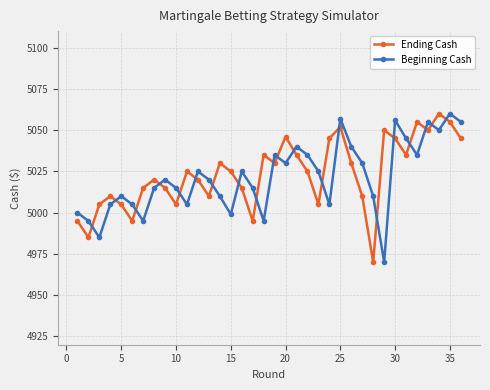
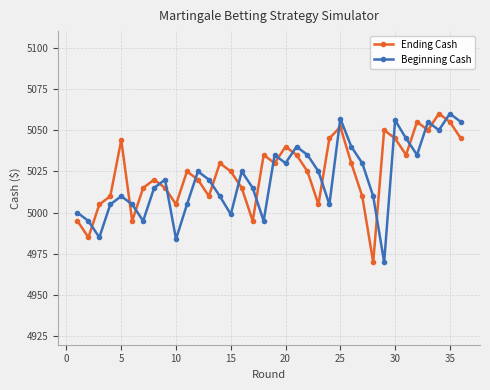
Ending Cash, 5: 5005 -> 5044
Beginning Cash, 10: 5015 -> 4984
Ending Cash, 20: 5046 -> 5040
